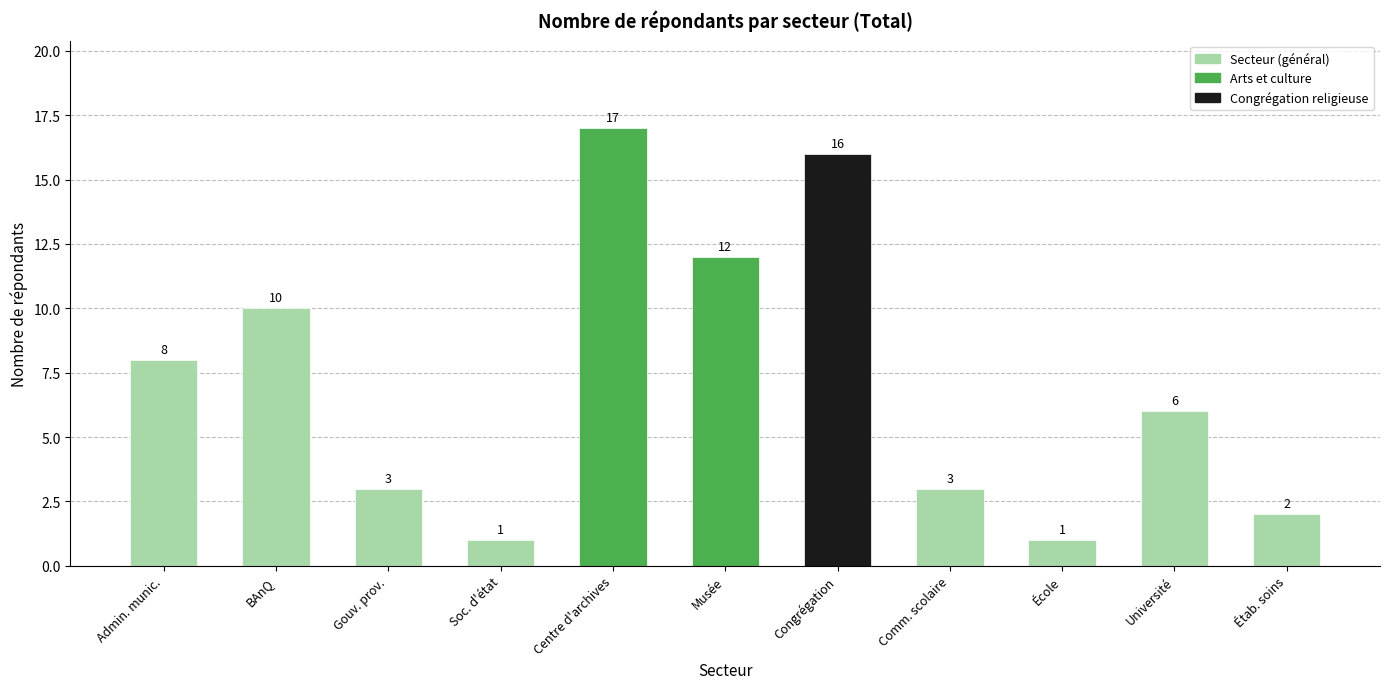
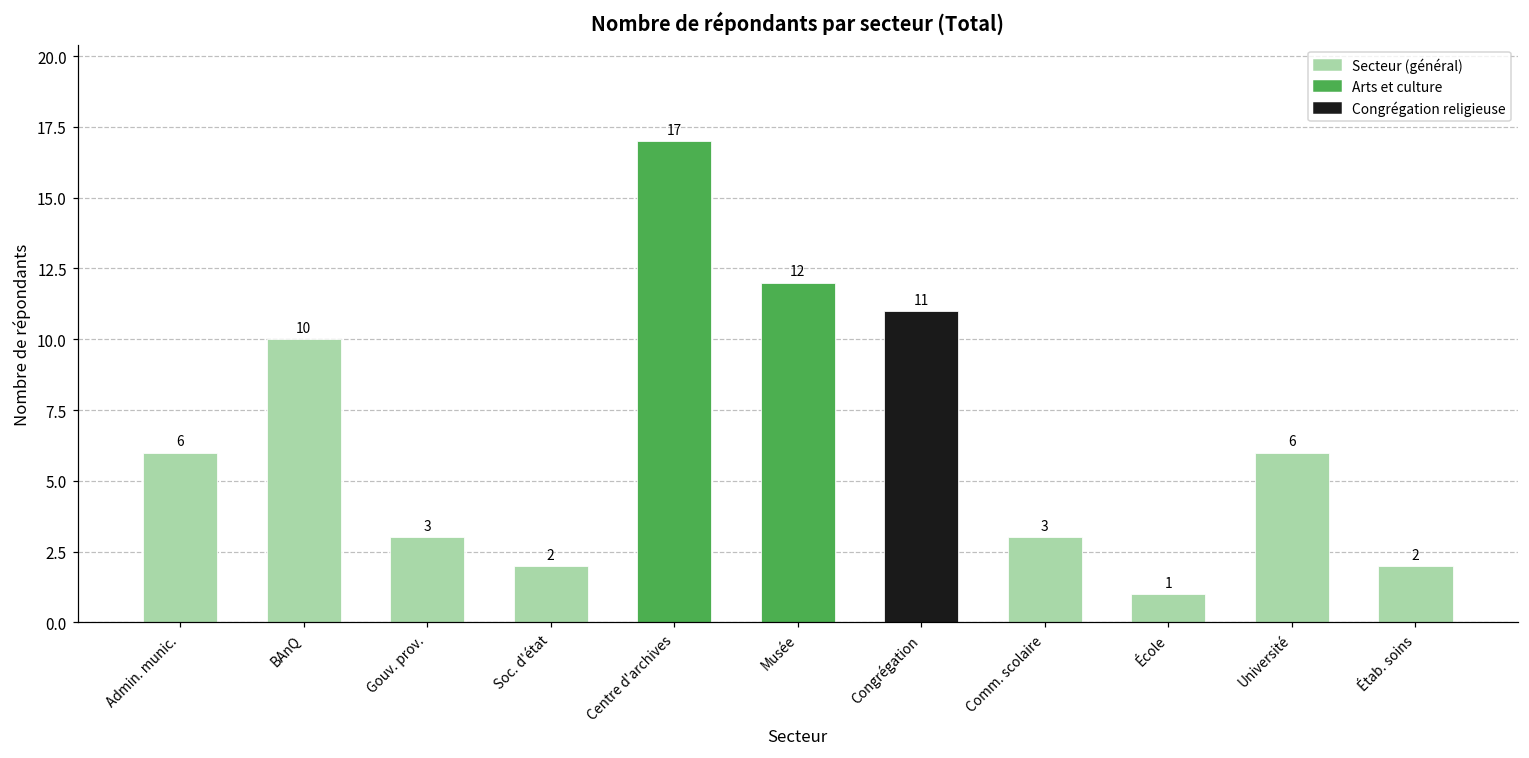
Admin. munic.: 8 -> 6
Soc. d'état: 1 -> 2
Congrégation: 16 -> 11
